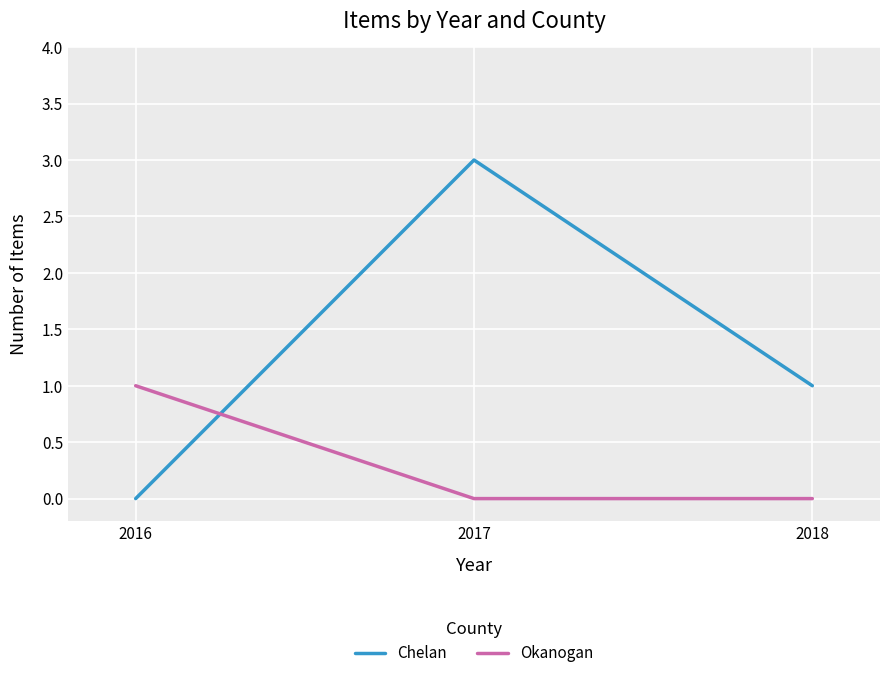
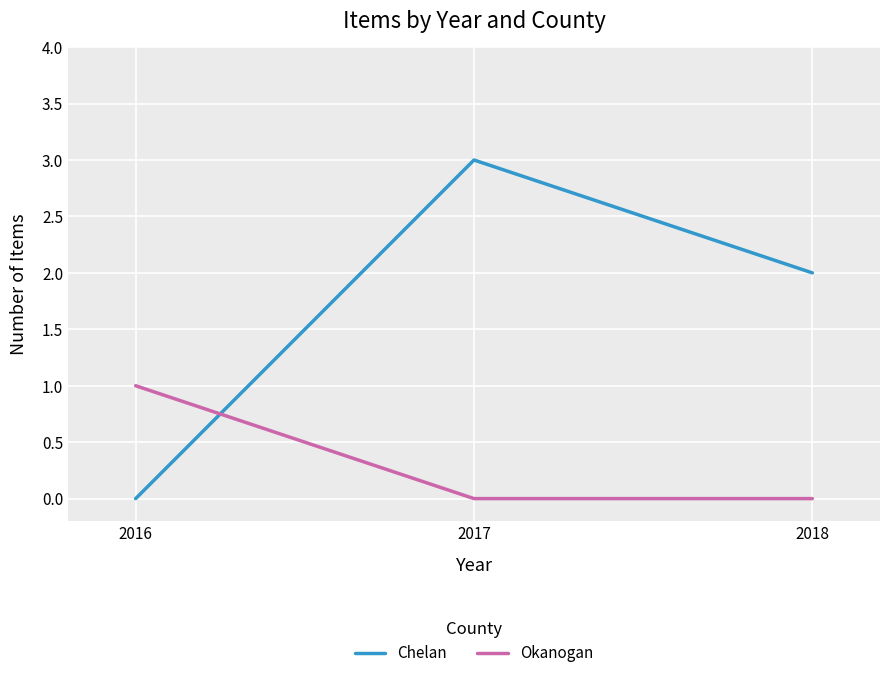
Chelan, 2018: 1 -> 2
